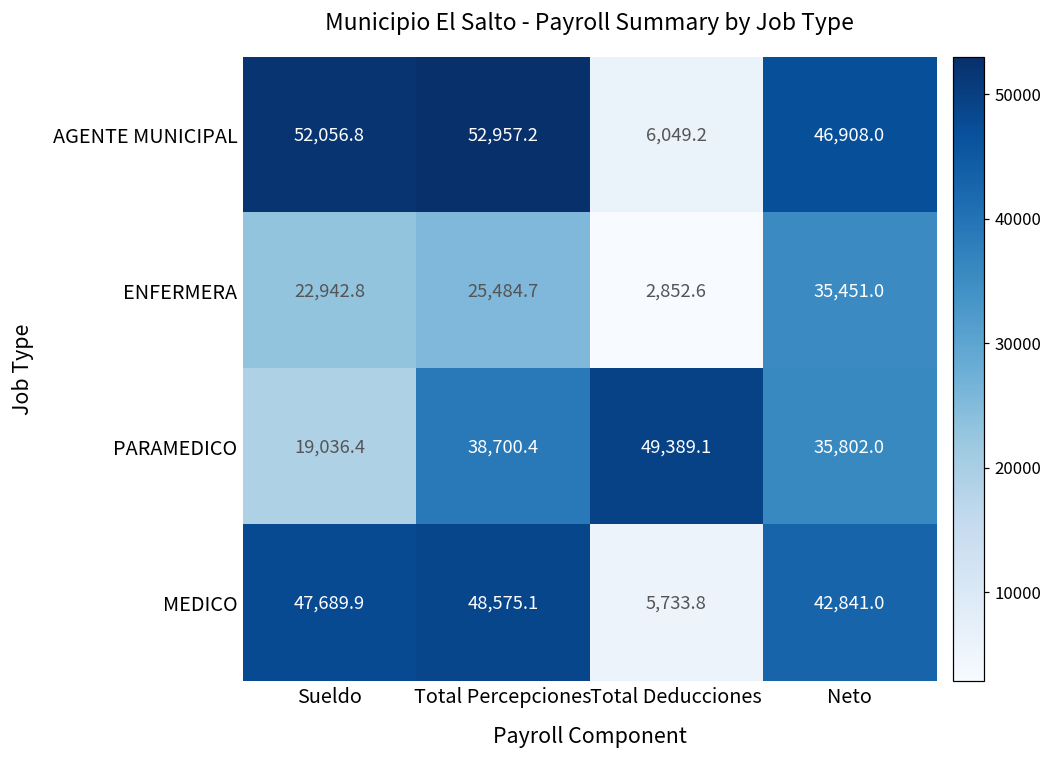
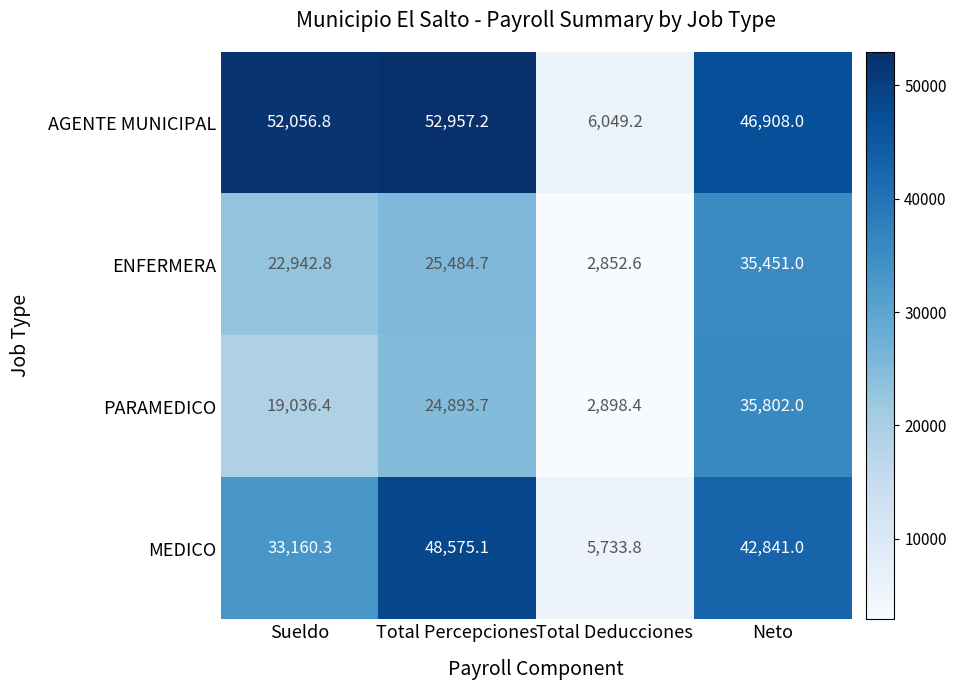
PARAMEDICO, Total Percepciones: 38,700.4 -> 24,893.7
PARAMEDICO, Total Deducciones: 49,389.1 -> 2,898.4
MEDICO, Sueldo: 47,689.9 -> 33,160.3
